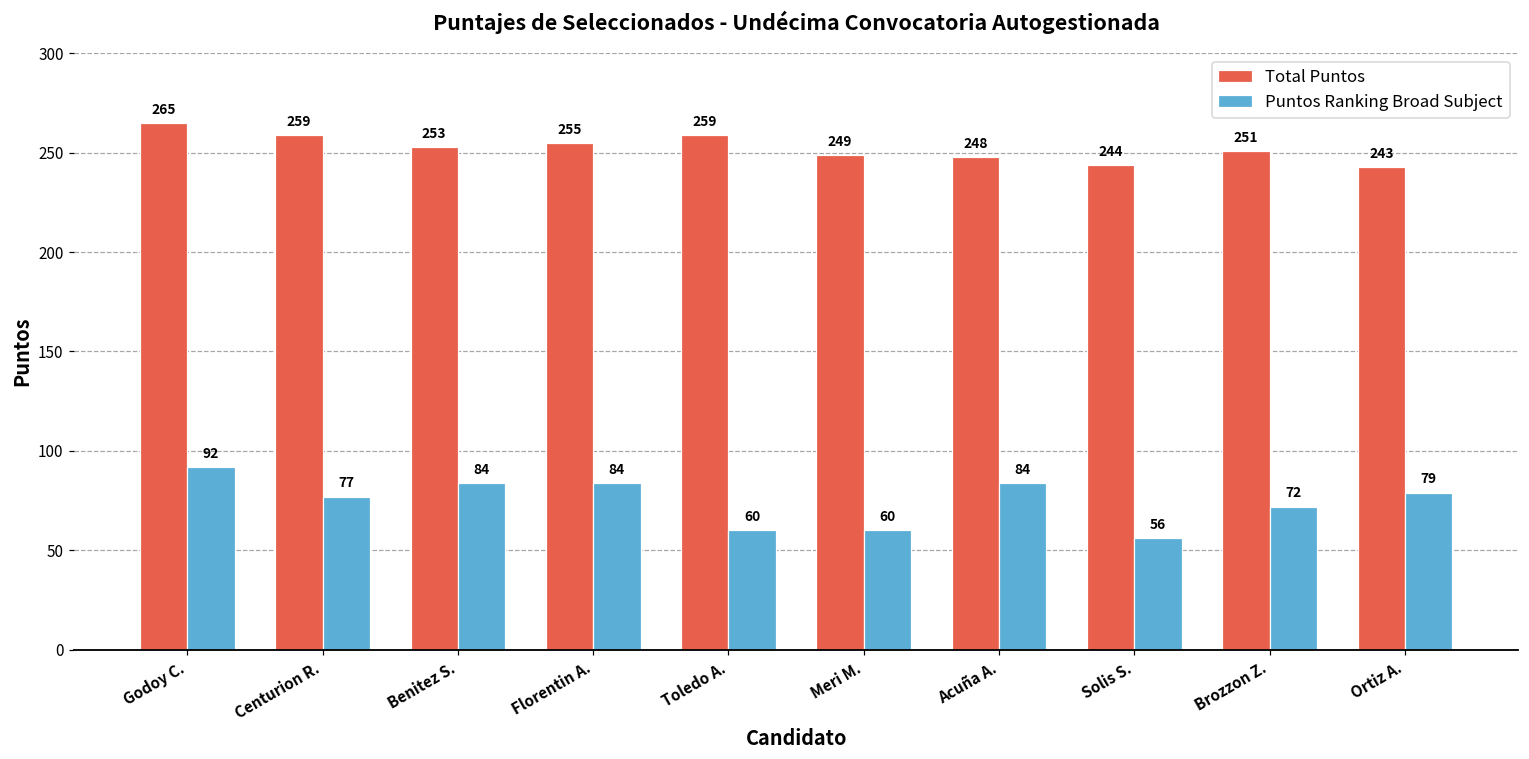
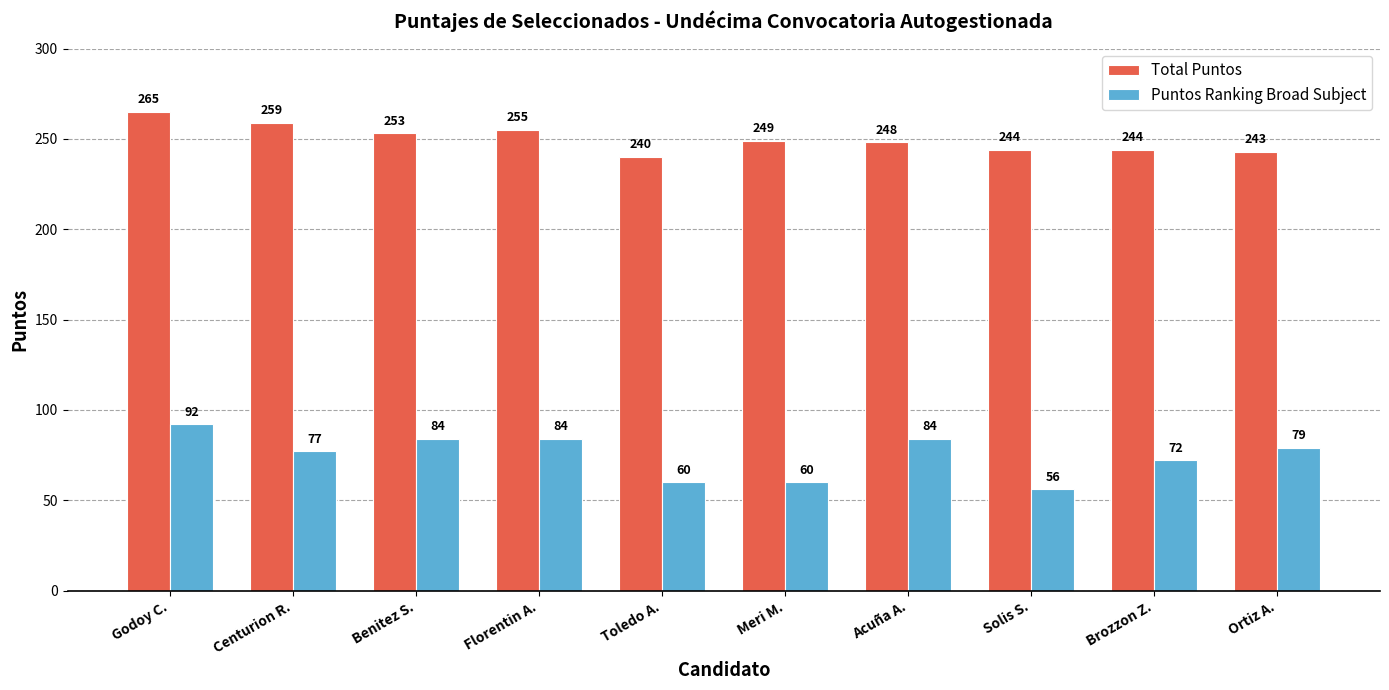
Total Puntos, Toledo A.: 259 -> 240
Total Puntos, Brozzon Z.: 251 -> 244
